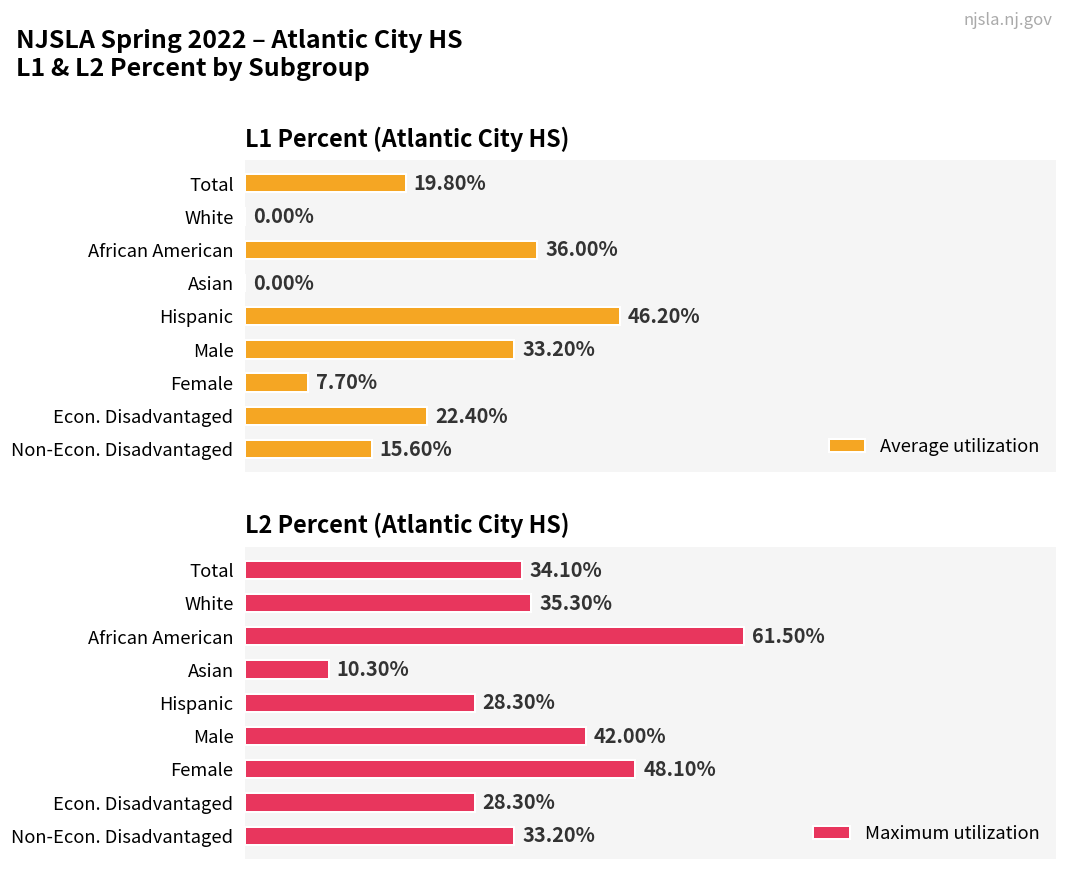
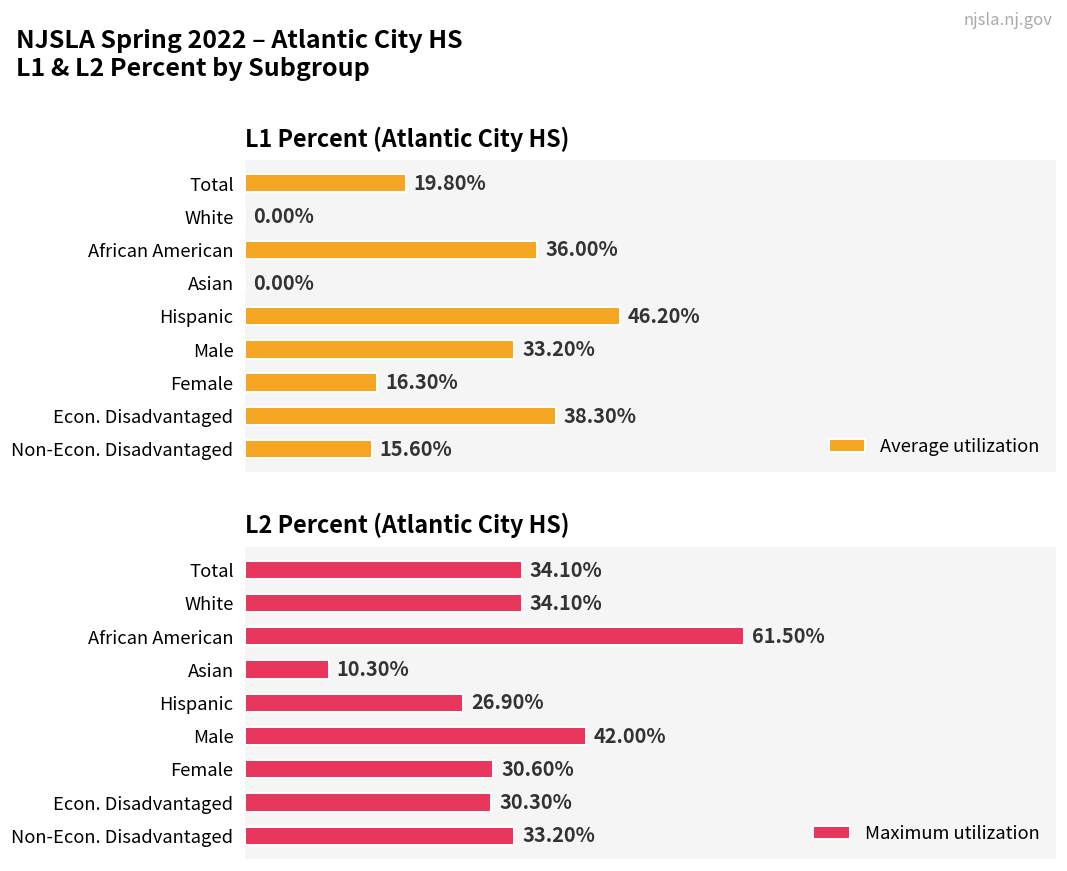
L1 Percent (Atlantic City HS), Female: 7.70% -> 16.30%
L1 Percent (Atlantic City HS), Econ. Disadvantaged: 22.40% -> 38.30%
L2 Percent (Atlantic City HS), White: 35.30% -> 34.10%
L2 Percent (Atlantic City HS), Hispanic: 28.30% -> 26.90%
L2 Percent (Atlantic City HS), Female: 48.10% -> 30.60%
L2 Percent (Atlantic City HS), Econ. Disadvantaged: 28.30% -> 30.30%
